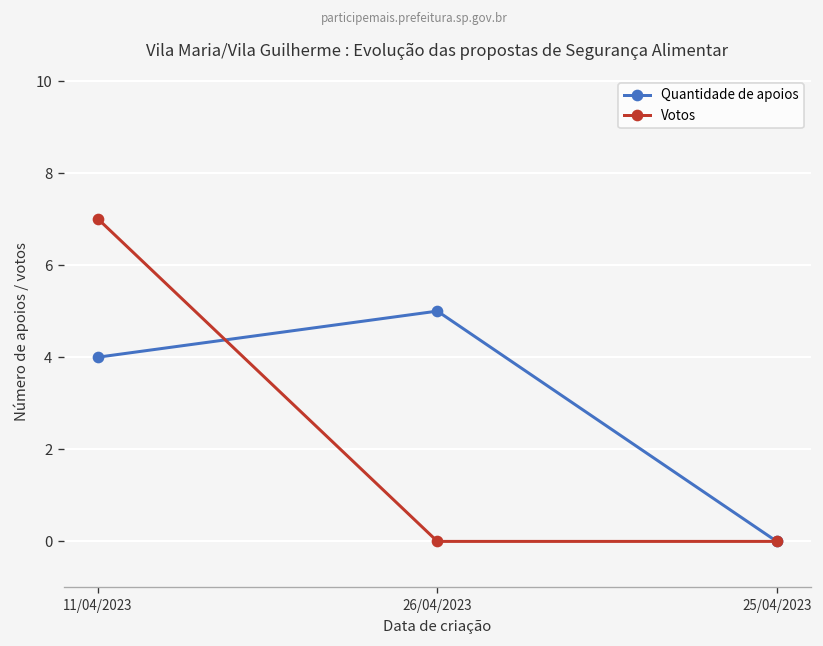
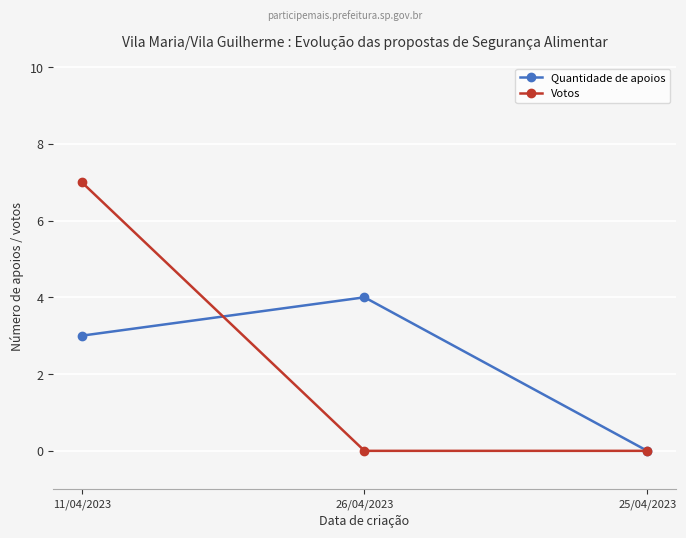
Quantidade de apoios, 11/04/2023: 4 -> 3
Quantidade de apoios, 26/04/2023: 5 -> 4
